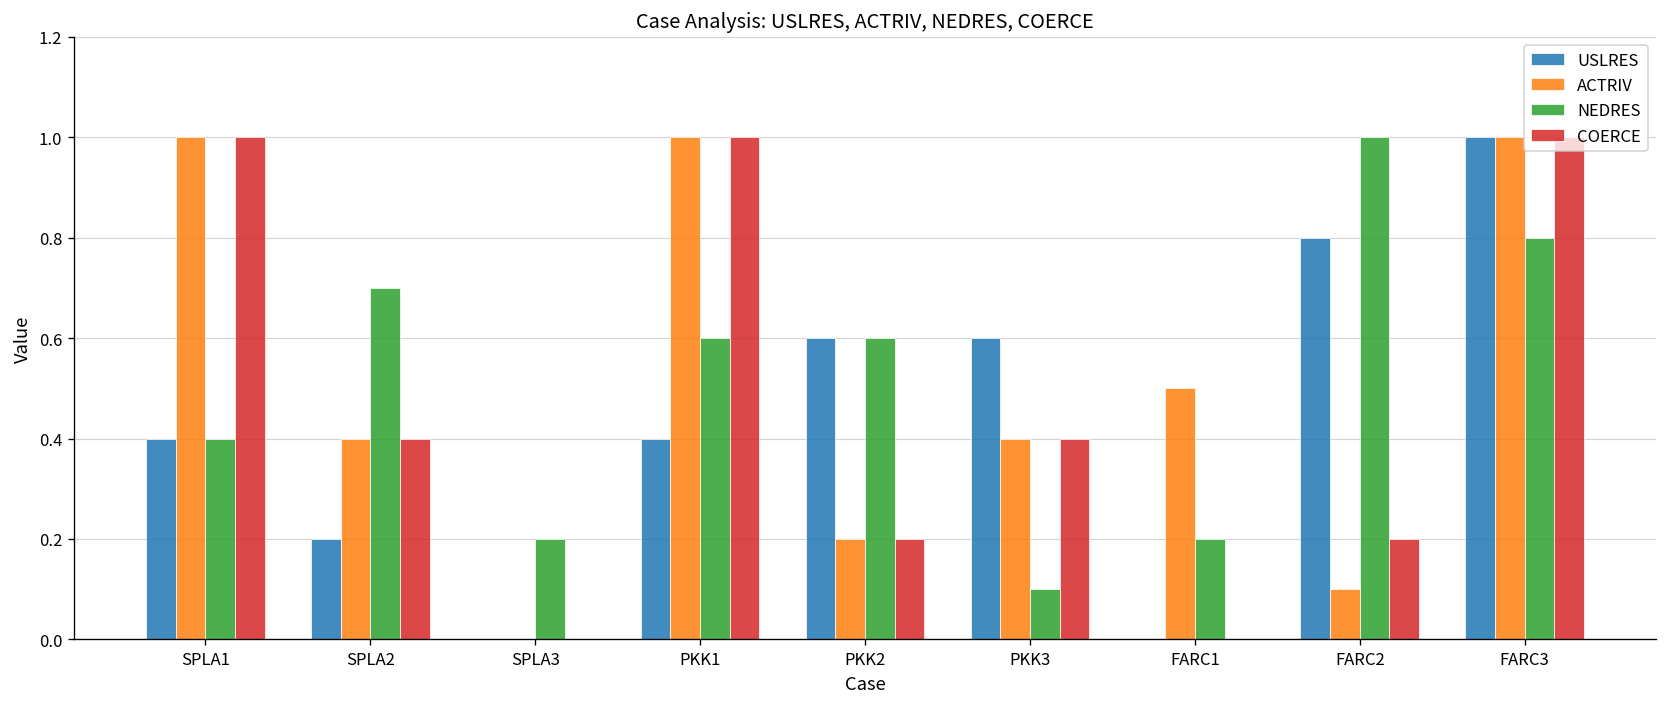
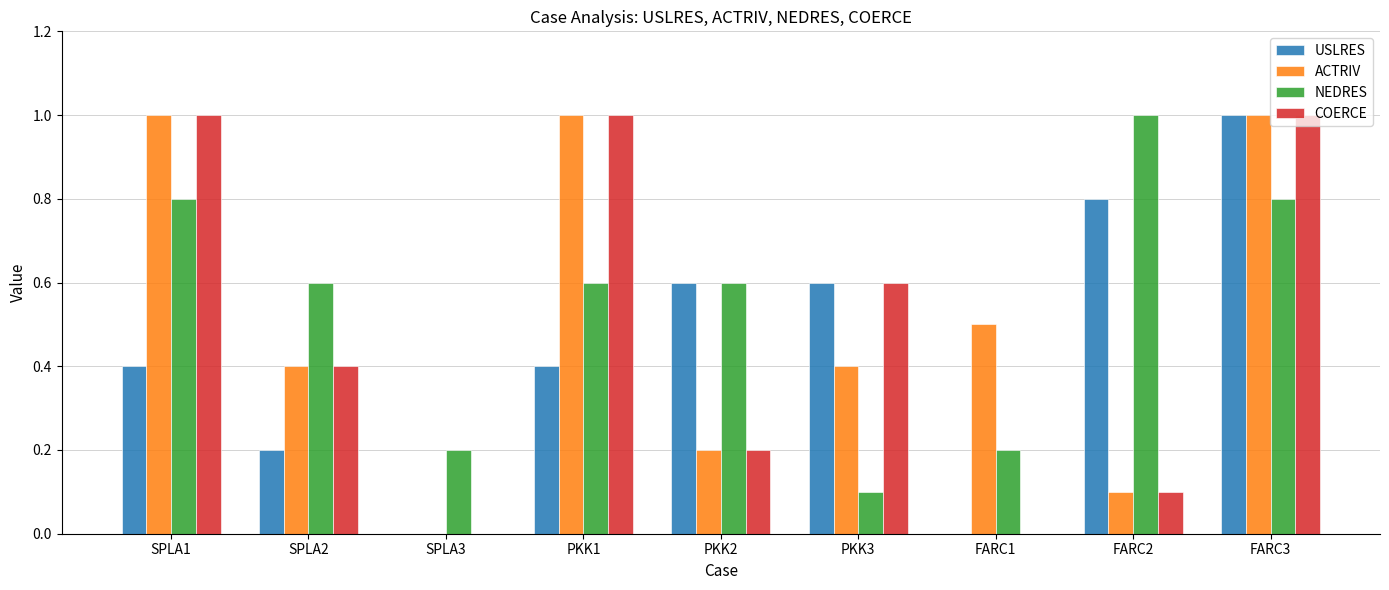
NEDRES, SPLA1: 0.4 -> 0.8
NEDRES, SPLA2: 0.7 -> 0.6
COERCE, PKK3: 0.4 -> 0.6
COERCE, FARC2: 0.2 -> 0.1
